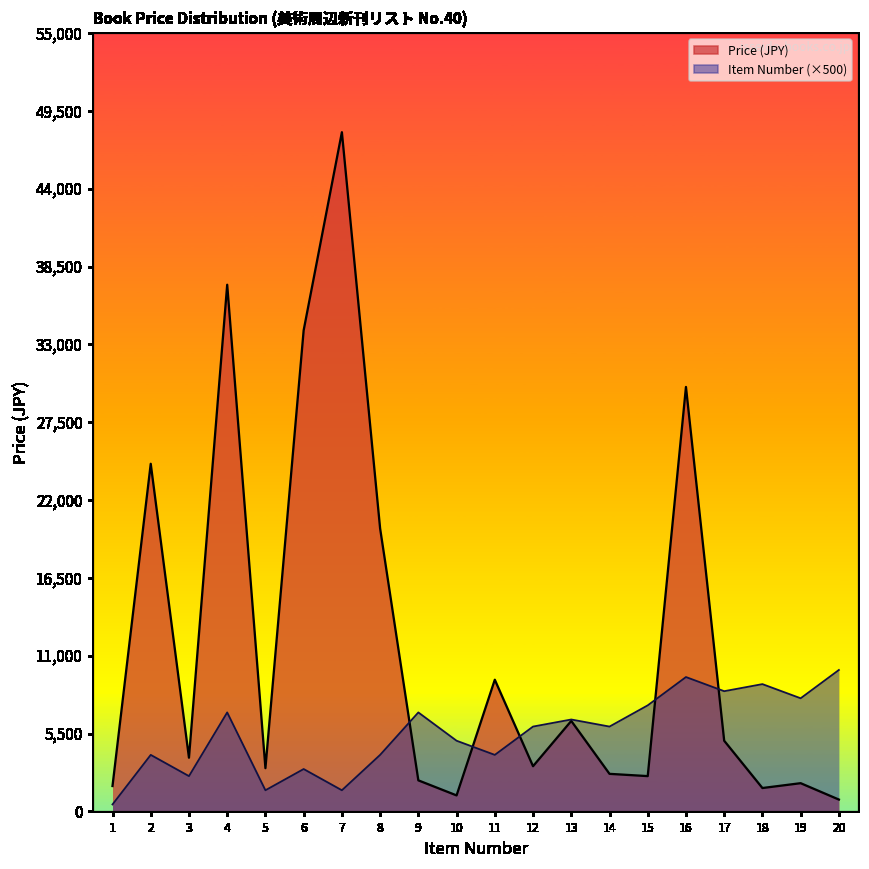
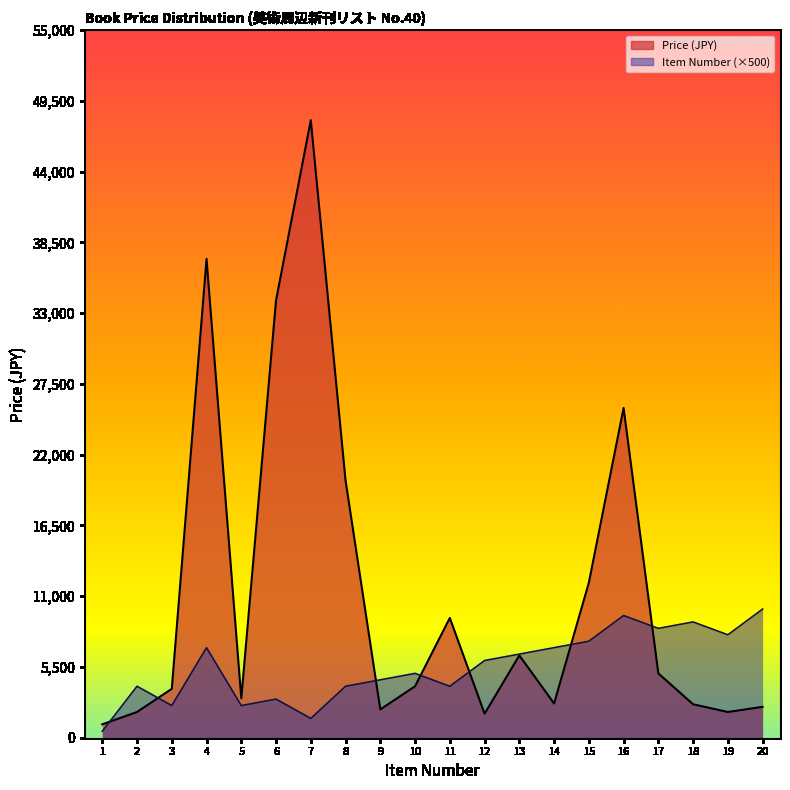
Price (JPY), 1: 1,800 -> 1,000
Price (JPY), 2: 24,600 -> 2,000
Item Number (×500), 5: 1,500 -> 2,500
Item Number (×500), 9: 7,000 -> 4,500
Price (JPY), 10: 1,100 -> 4,000
Price (JPY), 12: 3,200 -> 1,900
Item Number (×500), 14: 6,000 -> 7,000
Price (JPY), 15: 2,500 -> 12,000
Price (JPY), 16: 30,000 -> 25,600
Price (JPY), 18: 1,700 -> 2,600
Price (JPY), 20: 800 -> 2,400
